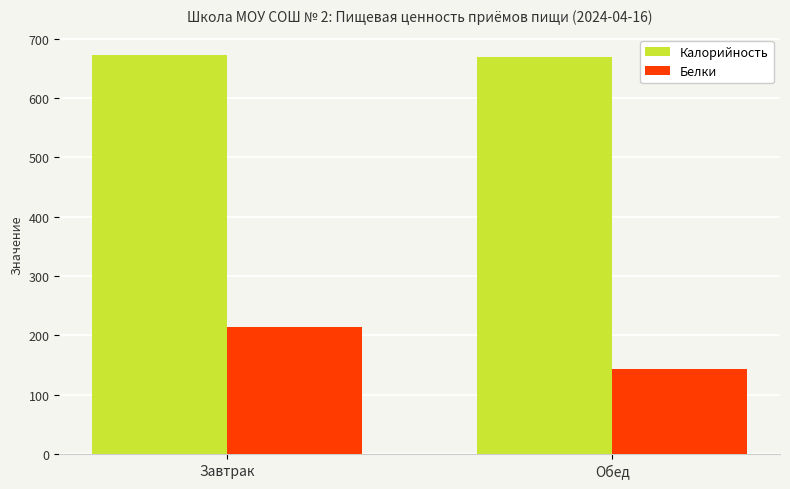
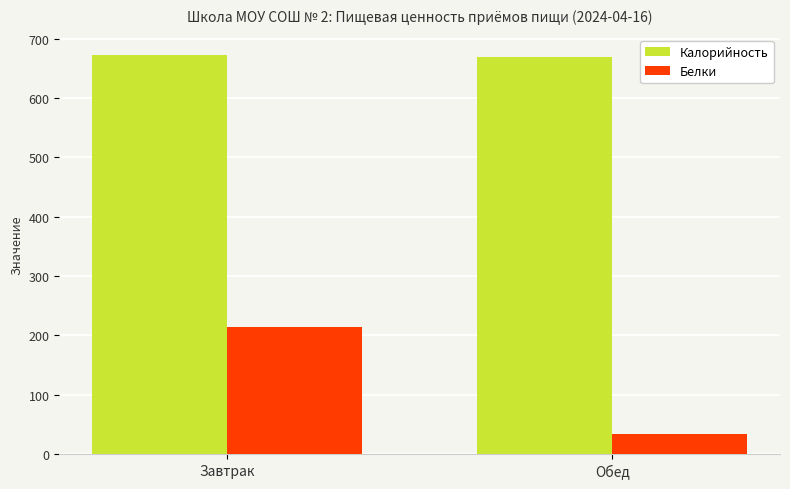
Белки, Обед: 140 -> 30
